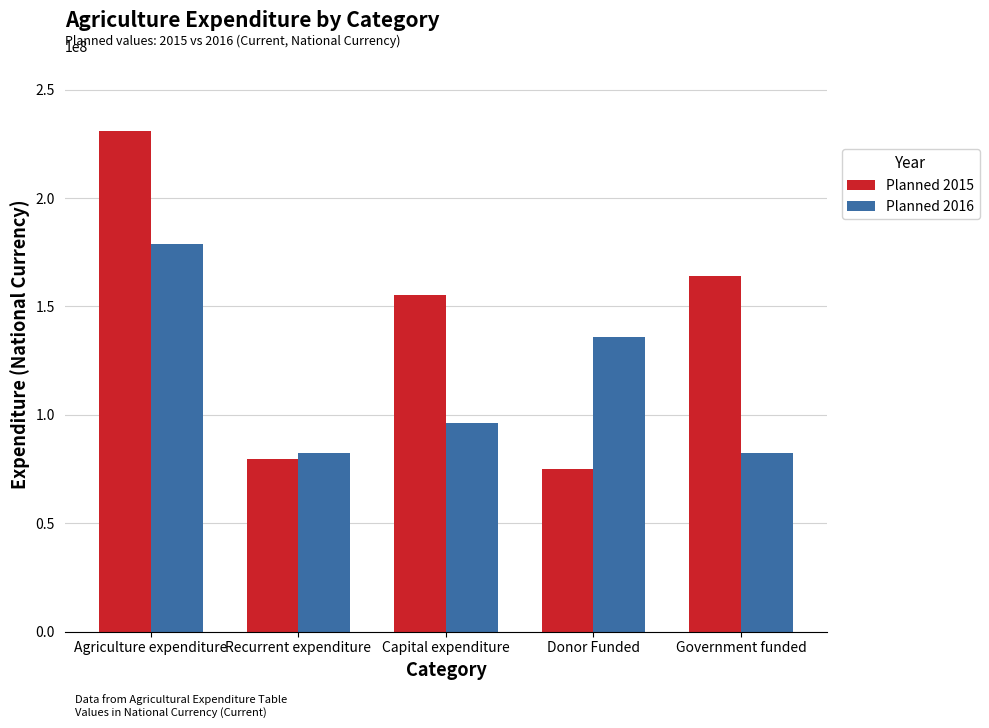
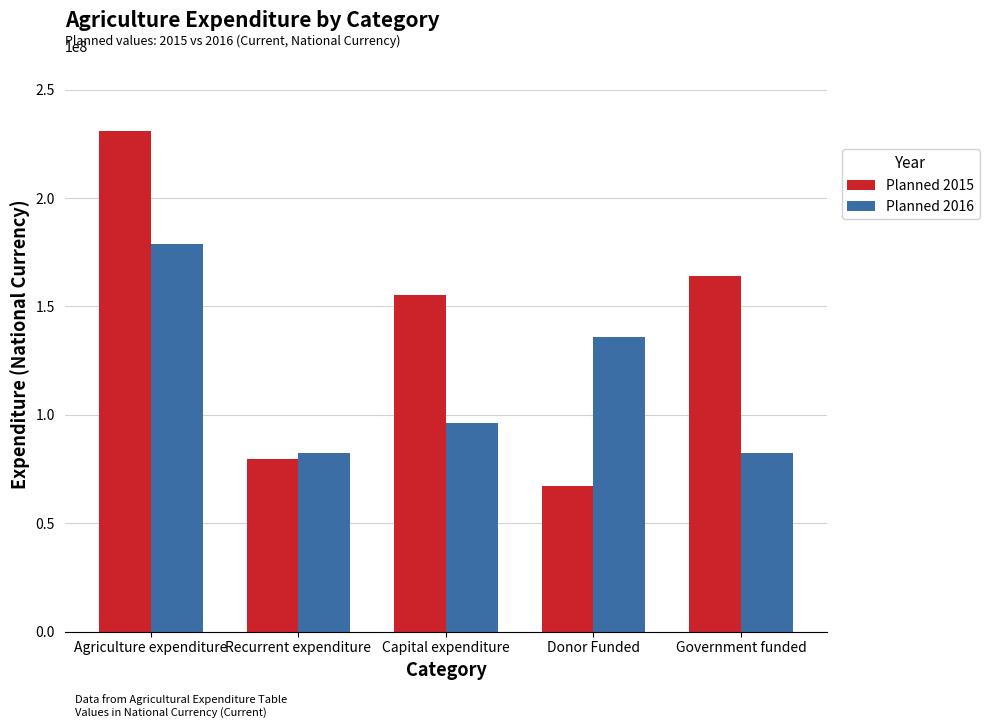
Planned 2015, Donor Funded: 75000000 -> 67000000
